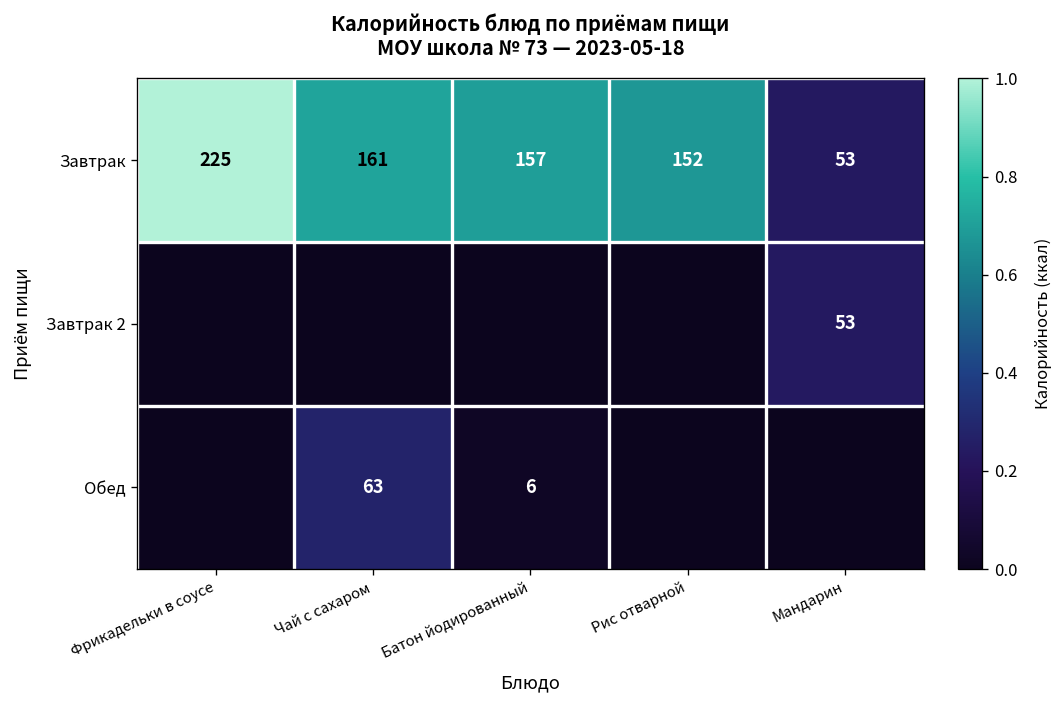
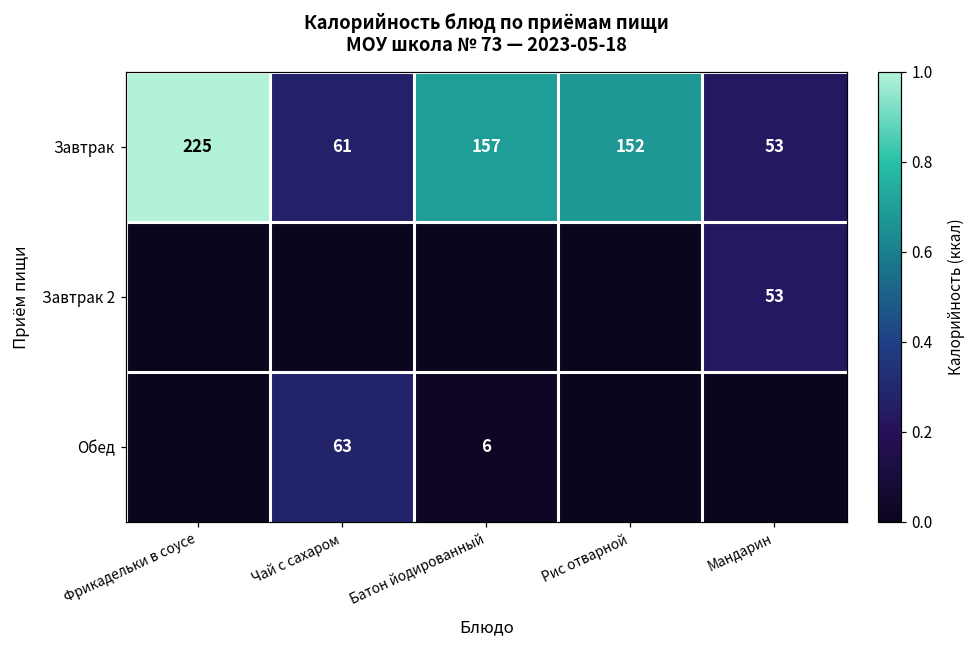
Завтрак, Чай с сахаром: 161 -> 61
